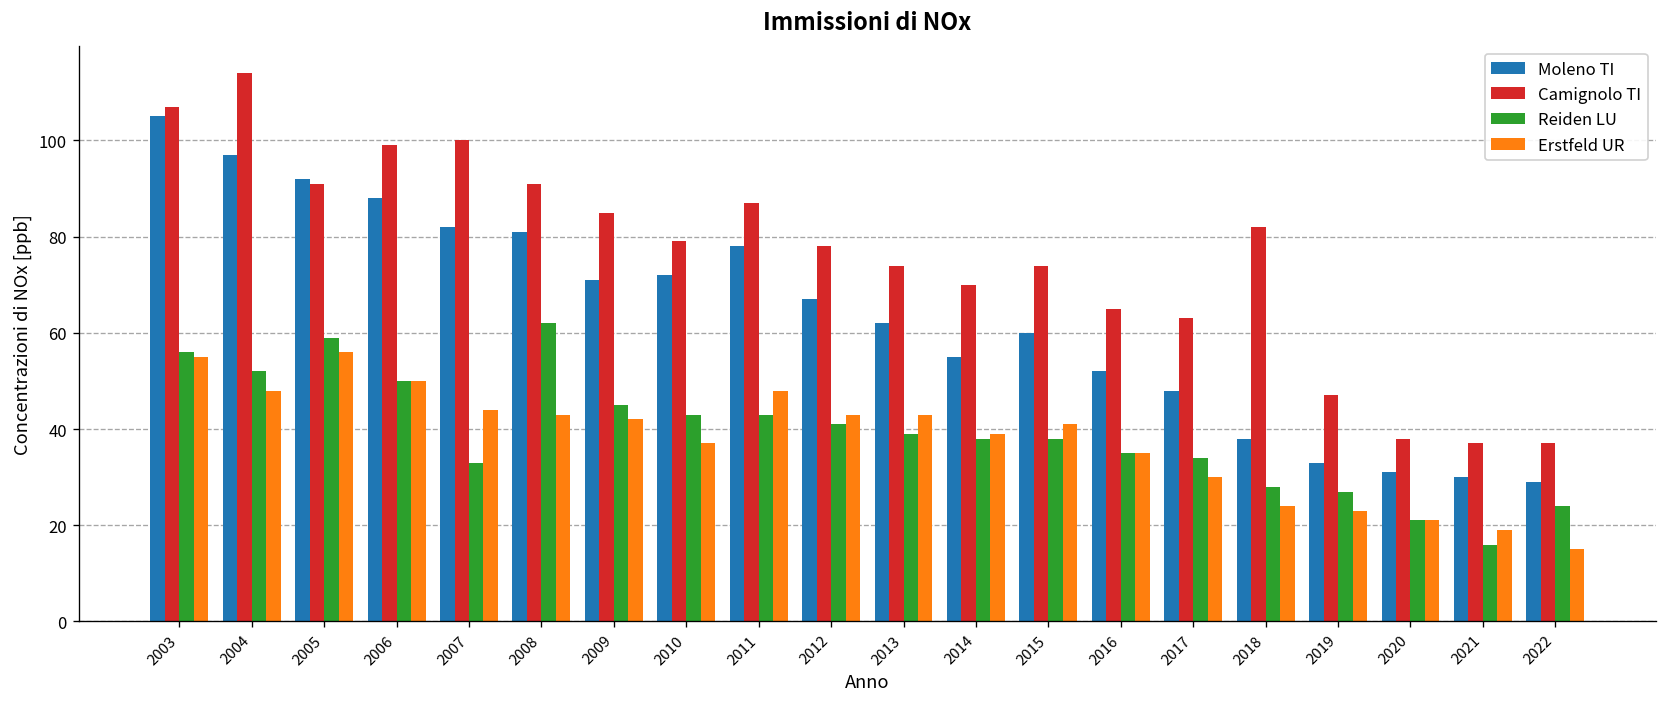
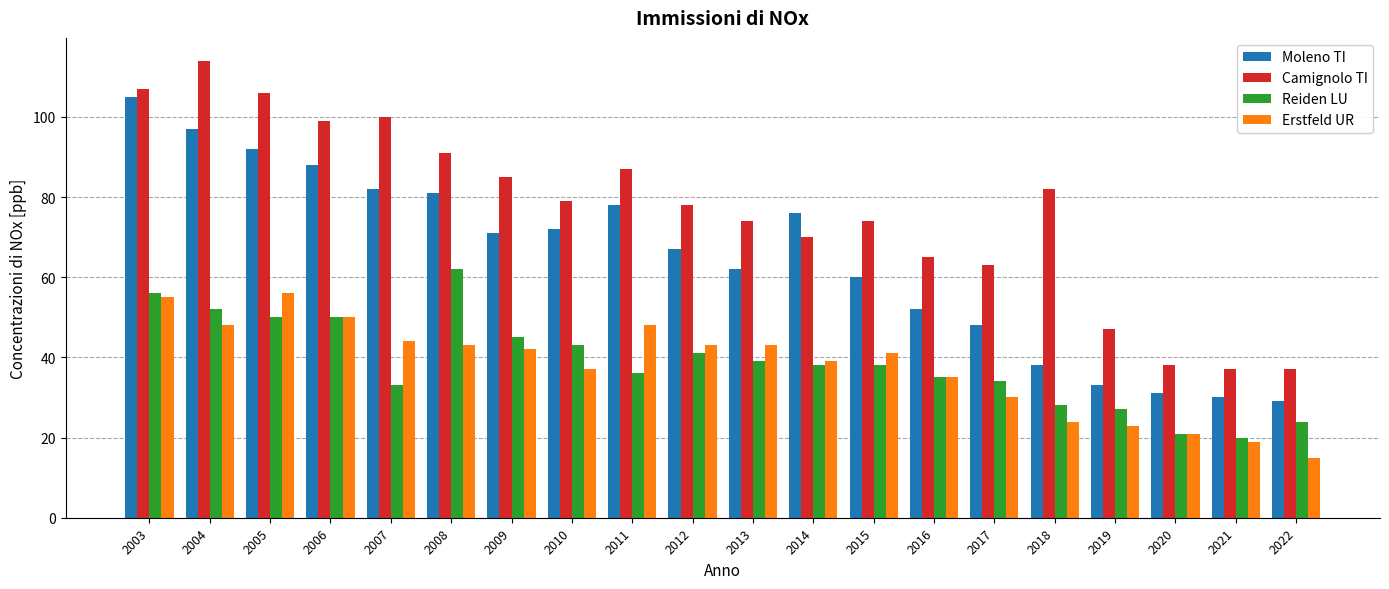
Camignolo TI, 2005: 91 -> 106
Reiden LU, 2005: 59 -> 50
Reiden LU, 2011: 43 -> 36
Moleno TI, 2014: 55 -> 76
Reiden LU, 2021: 16 -> 20
